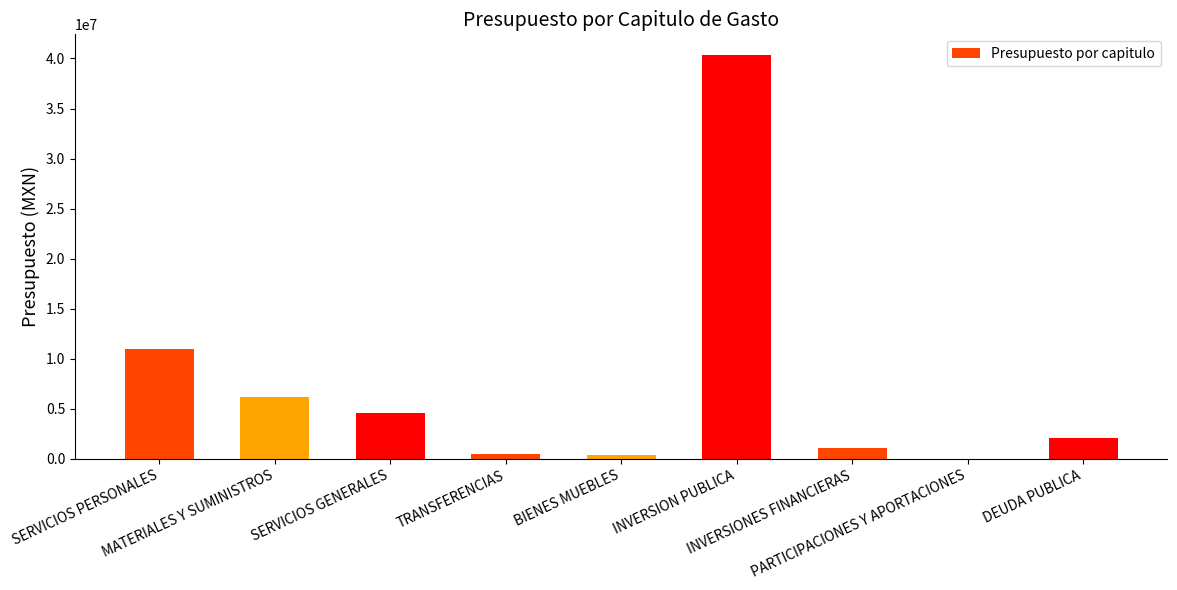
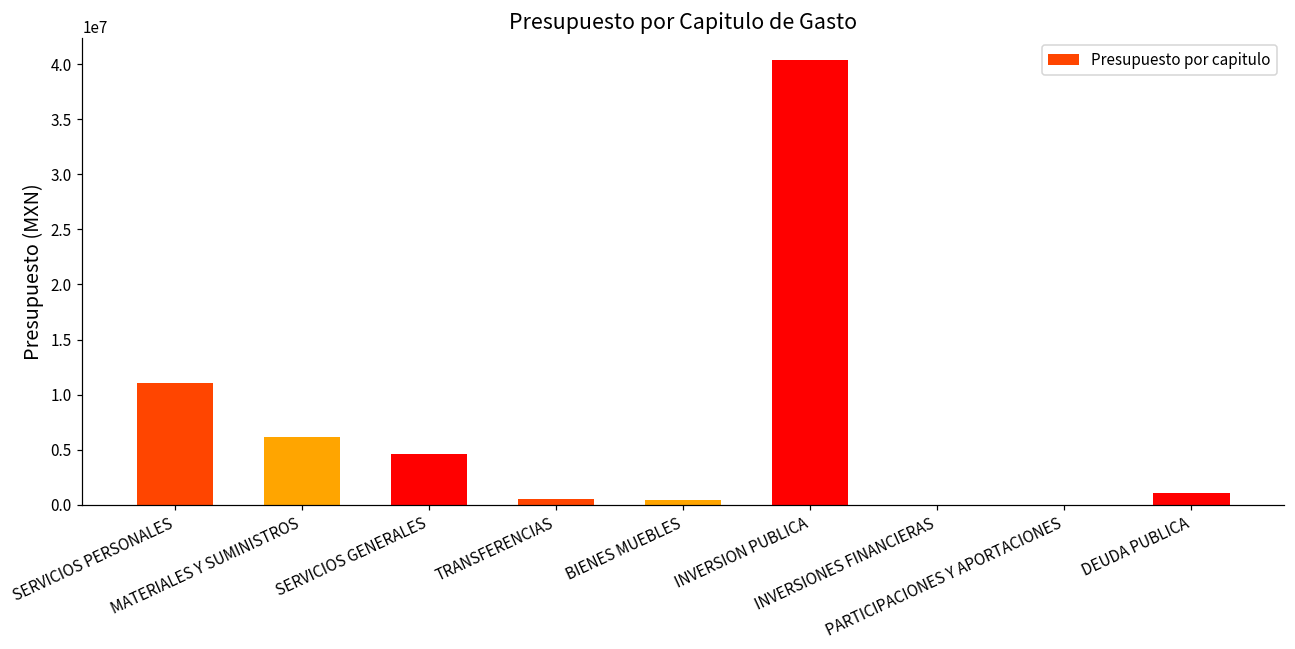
INVERSIONES FINANCIERAS: 1100000 -> 0
DEUDA PUBLICA: 2000000 -> 1000000
